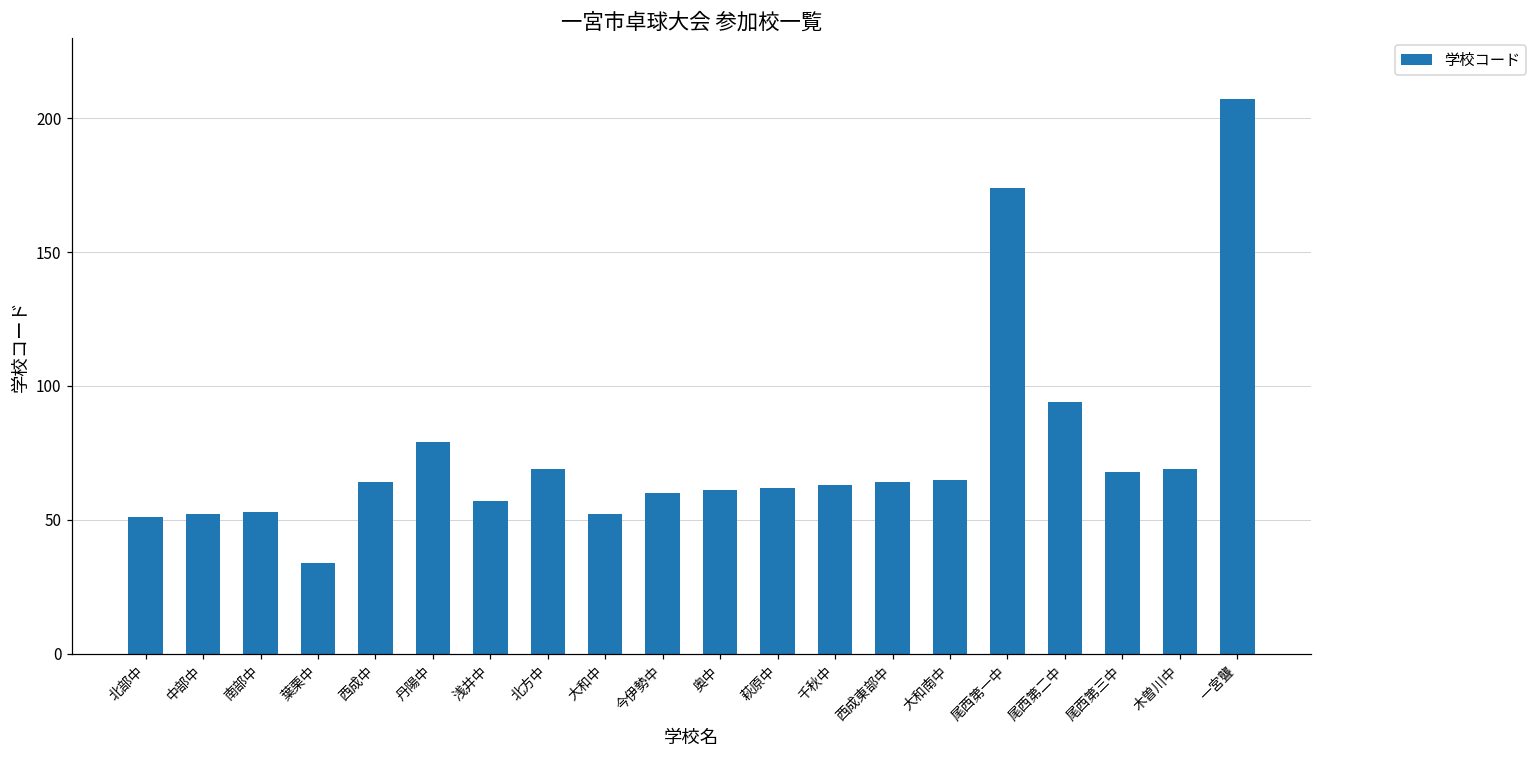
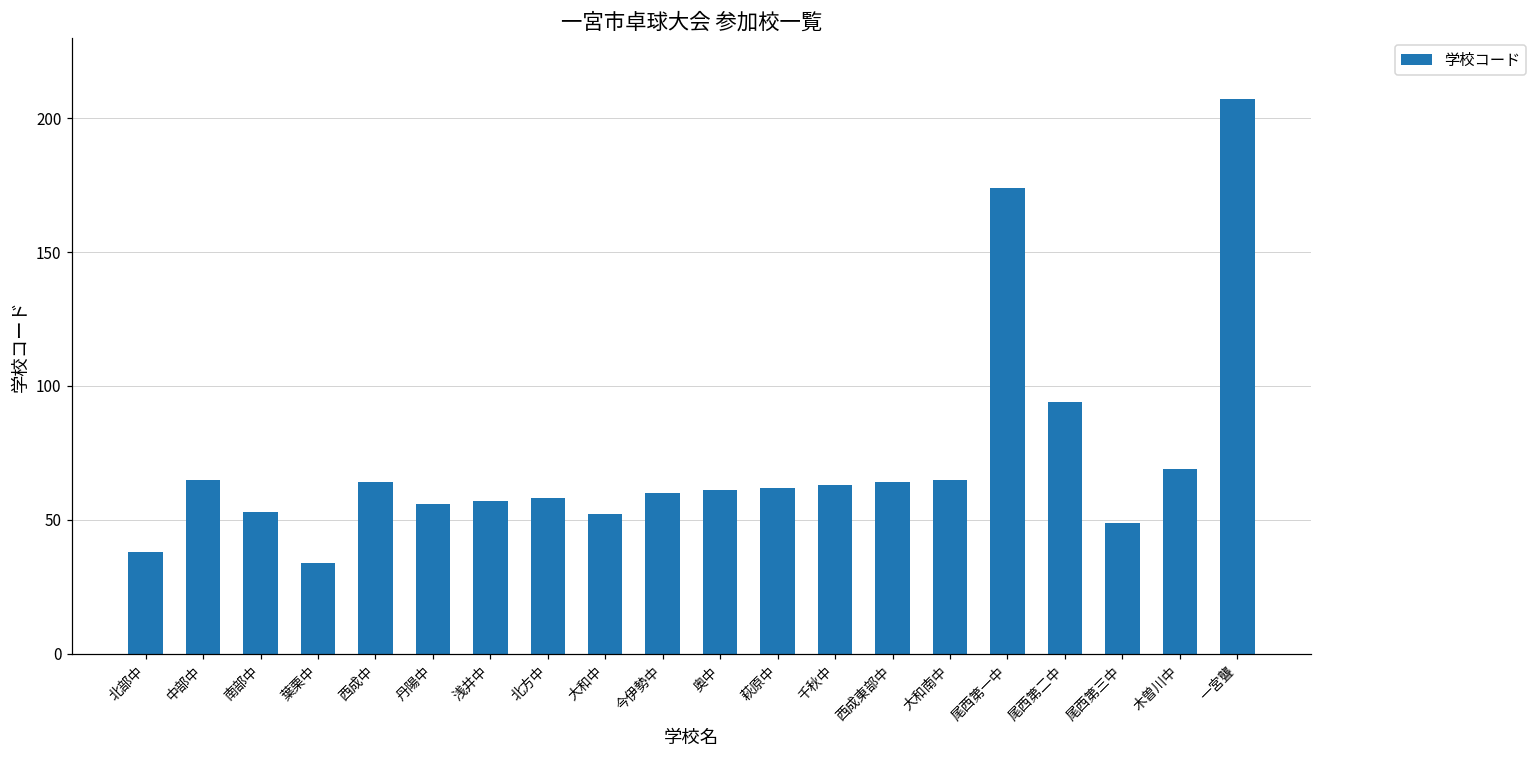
北部中: 51 -> 38
中部中: 52 -> 65
丹陽中: 79 -> 56
北方中: 69 -> 58
尾西第三中: 68 -> 49
